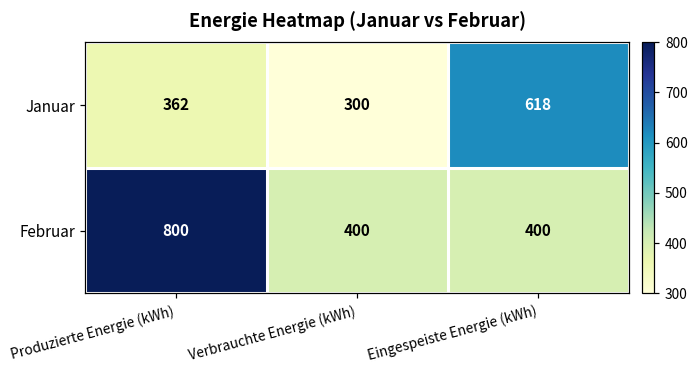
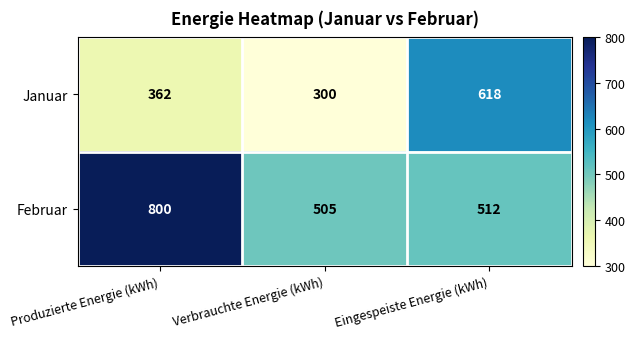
Februar, Verbrauchte Energie (kWh): 400 -> 505
Februar, Eingespeiste Energie (kWh): 400 -> 512
